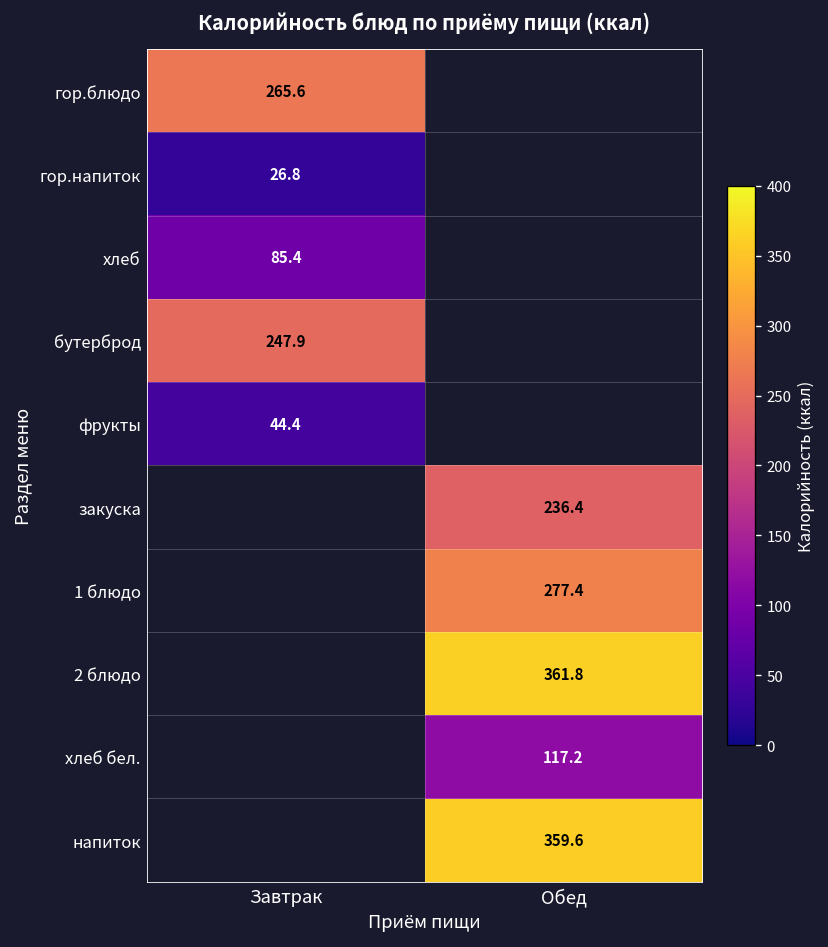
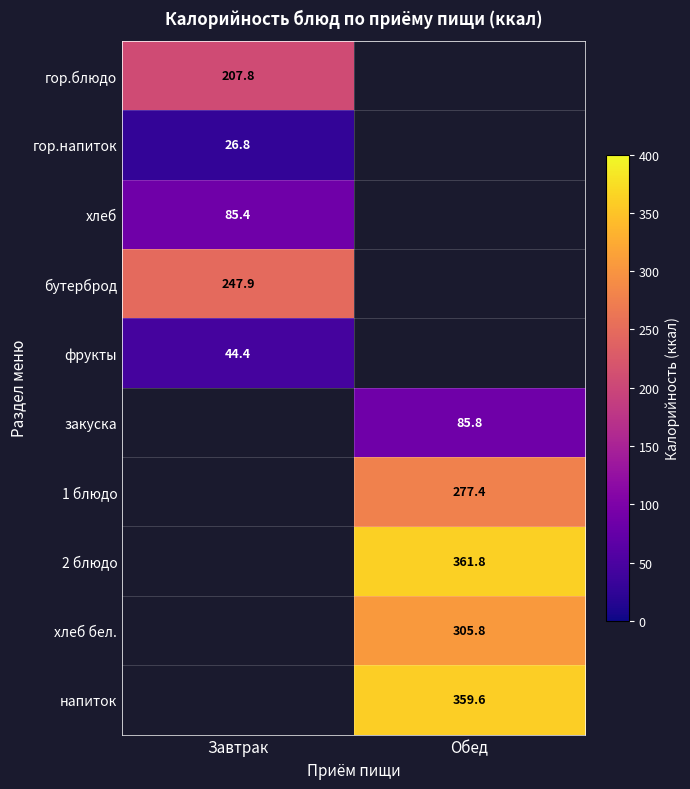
гор.блюдо, Завтрак: 265.6 -> 207.8
закуска, Обед: 236.4 -> 85.8
хлеб бел., Обед: 117.2 -> 305.8
